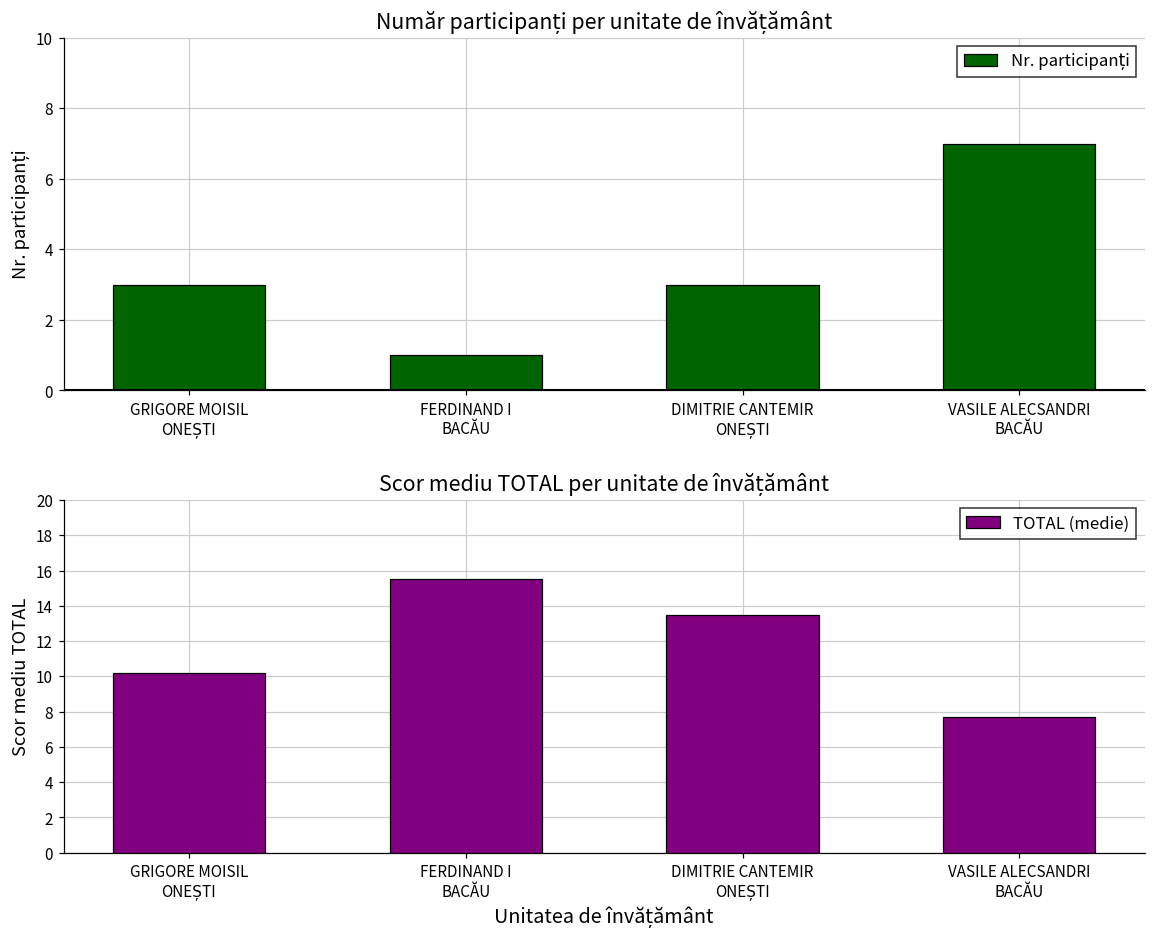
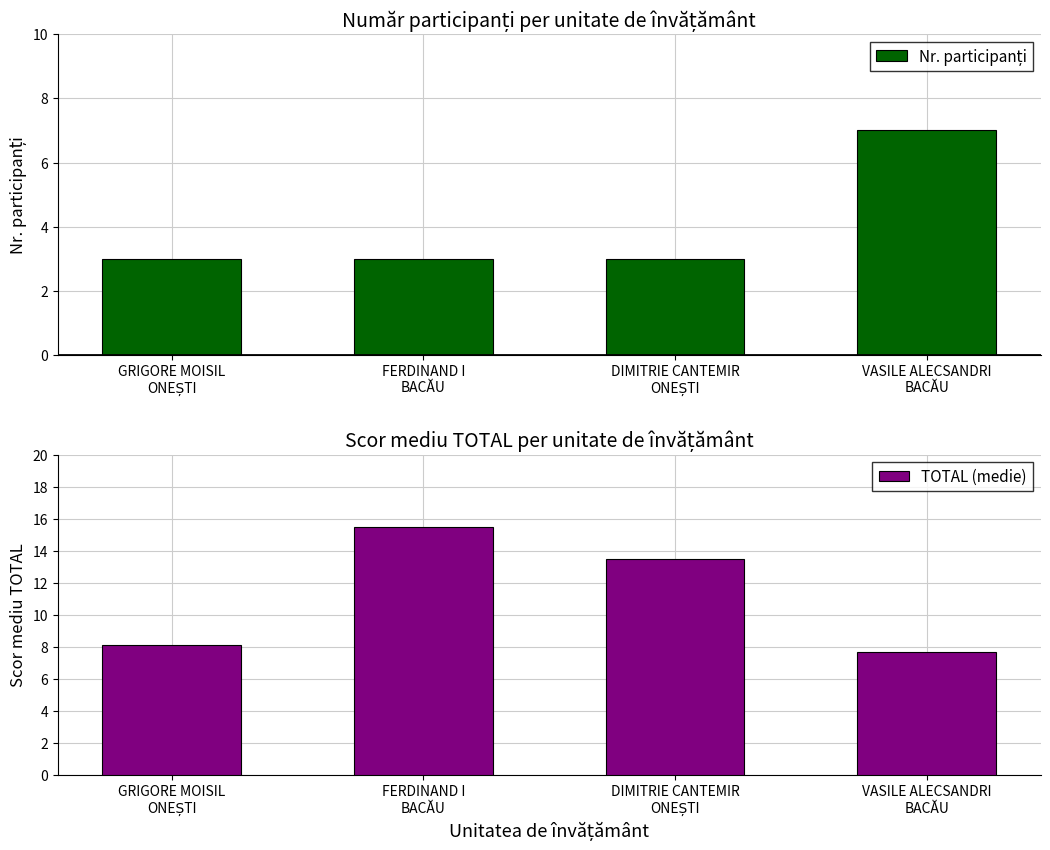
Număr participanți per unitate de învățământ, FERDINAND I BACĂU: 1 -> 3
Scor mediu TOTAL per unitate de învățământ, GRIGORE MOISIL ONEȘTI: 10.2 -> 8.1
